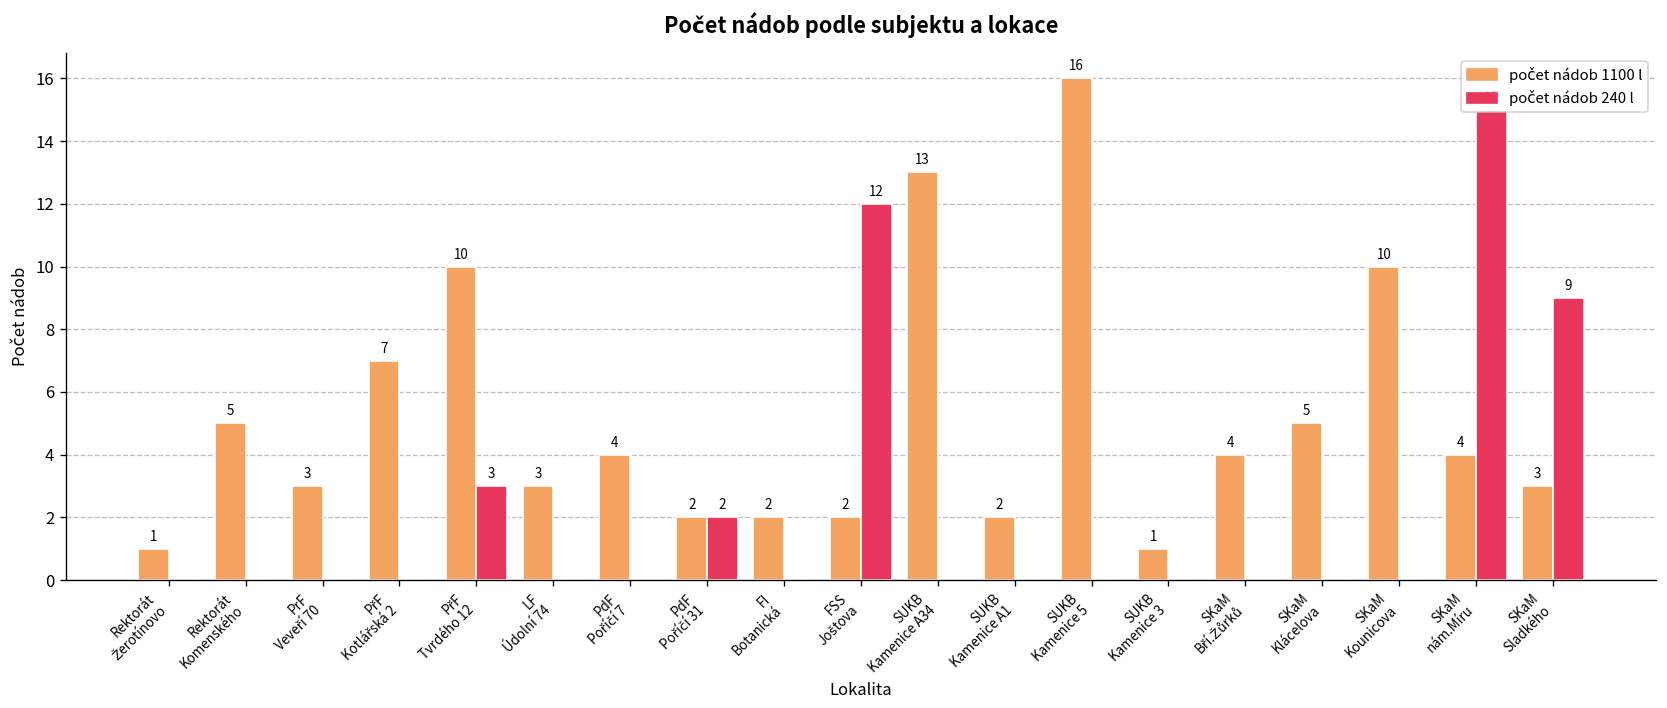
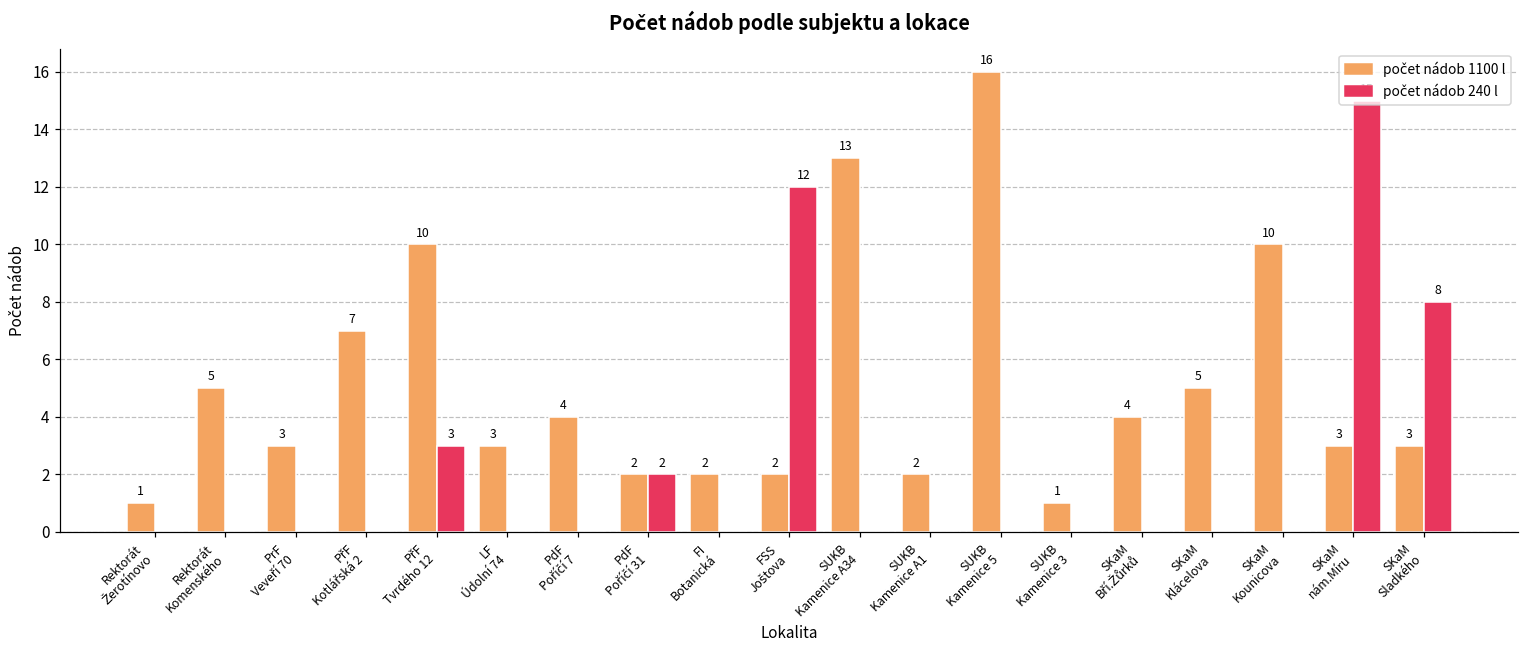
počet nádob 1100 l, SKaM nám.Míru: 4 -> 3
počet nádob 240 l, SKaM Sladkého: 9 -> 8
